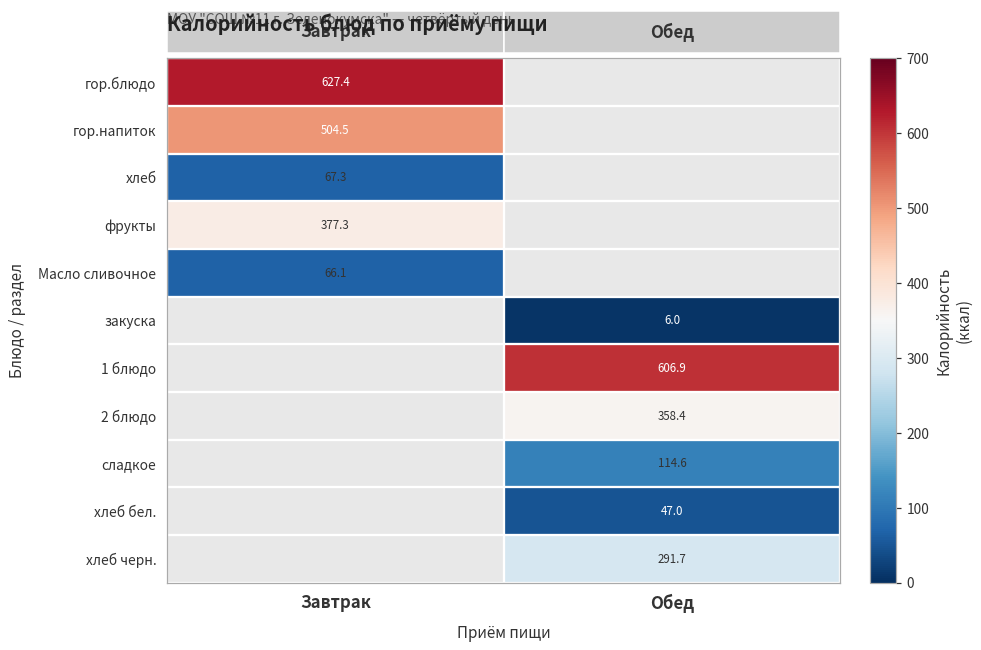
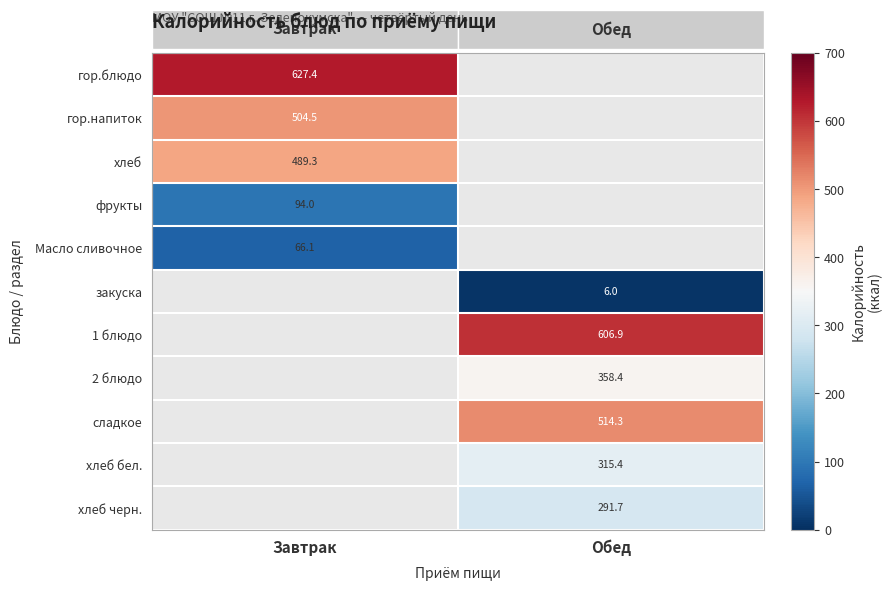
хлеб, Завтрак: 67.3 -> 489.3
фрукты, Завтрак: 377.3 -> 94.0
сладкое, Обед: 114.6 -> 514.3
хлеб бел., Обед: 47.0 -> 315.4
